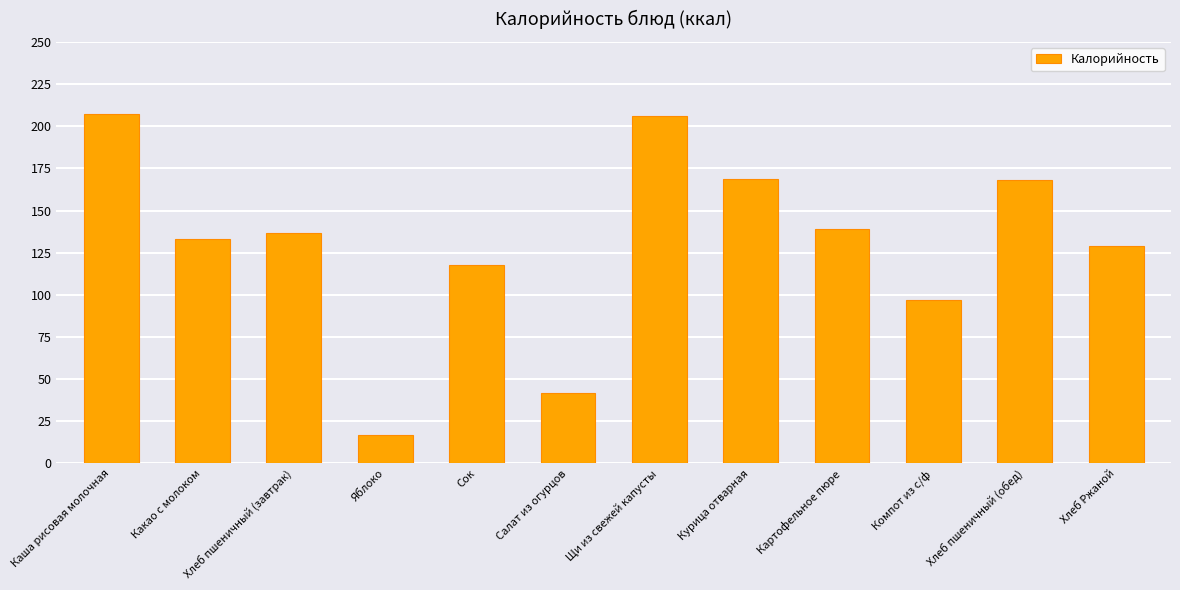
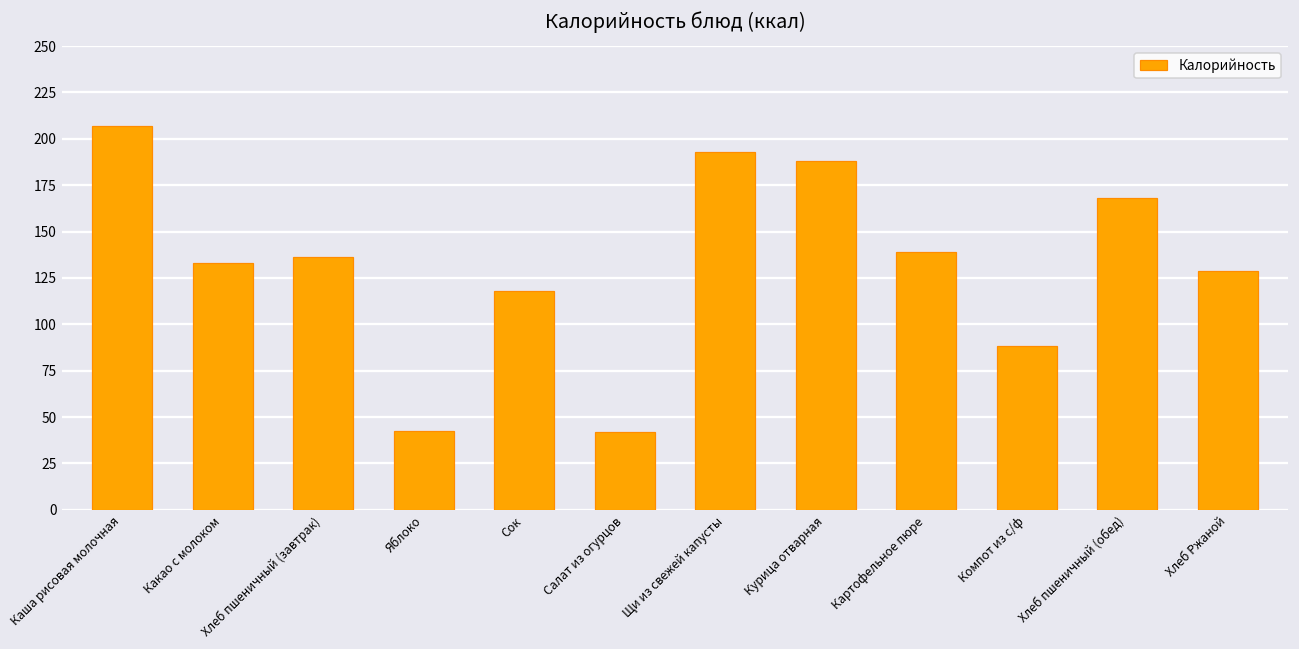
Яблоко: 17 -> 43
Щи из свежей капусты: 206 -> 193
Курица отварная: 169 -> 188
Компот из с/ф: 97 -> 89
